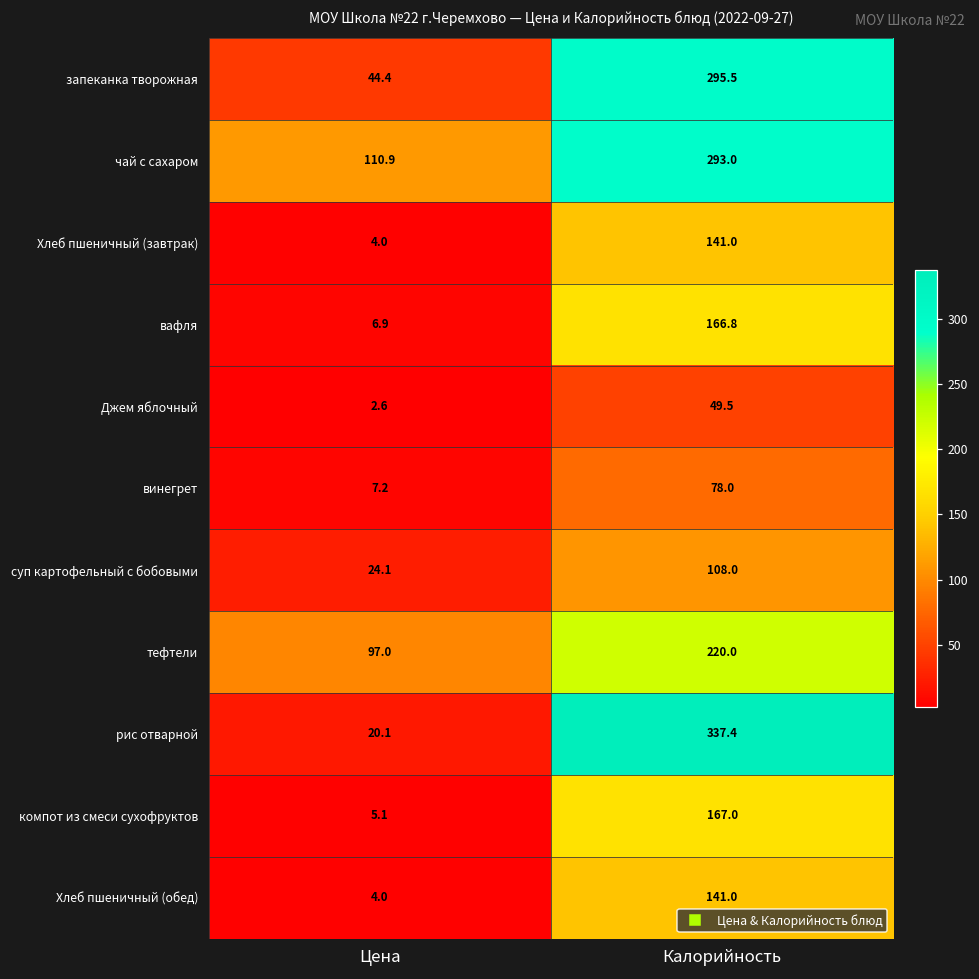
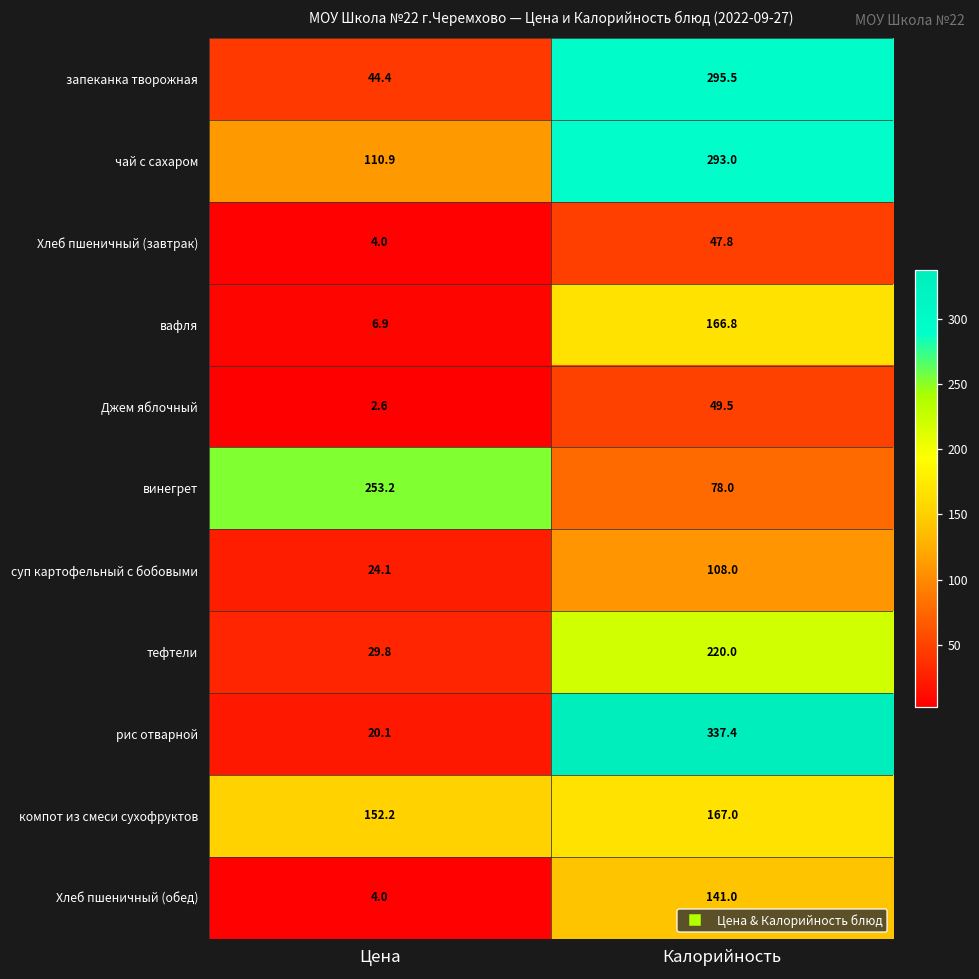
Хлеб пшеничный (завтрак), Калорийность: 141.0 -> 47.8
винегрет, Цена: 7.2 -> 253.2
тефтели, Цена: 97.0 -> 29.8
компот из смеси сухофруктов, Цена: 5.1 -> 152.2
